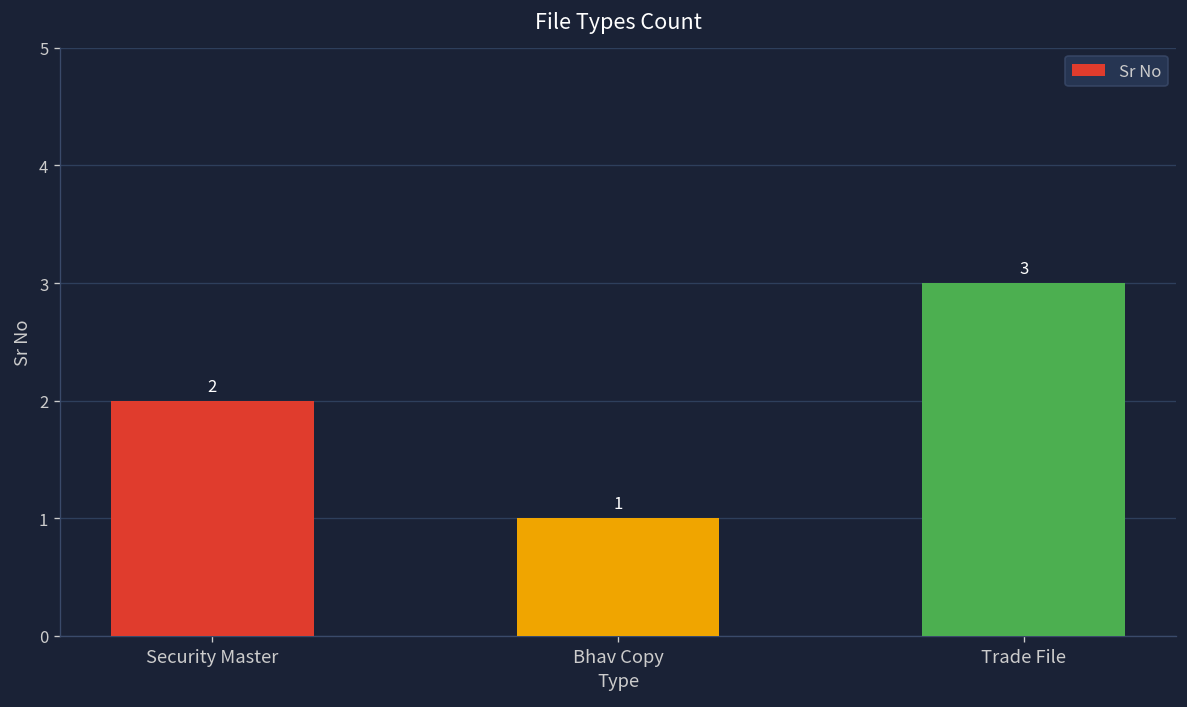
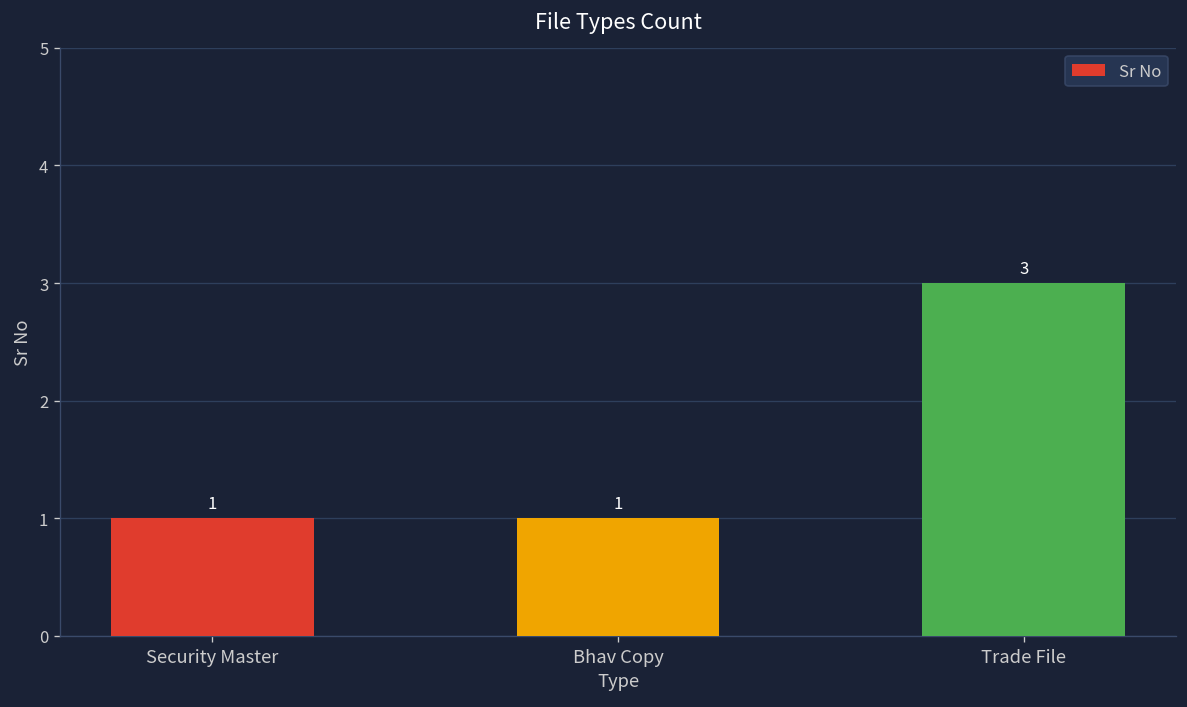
Security Master: 2 -> 1
